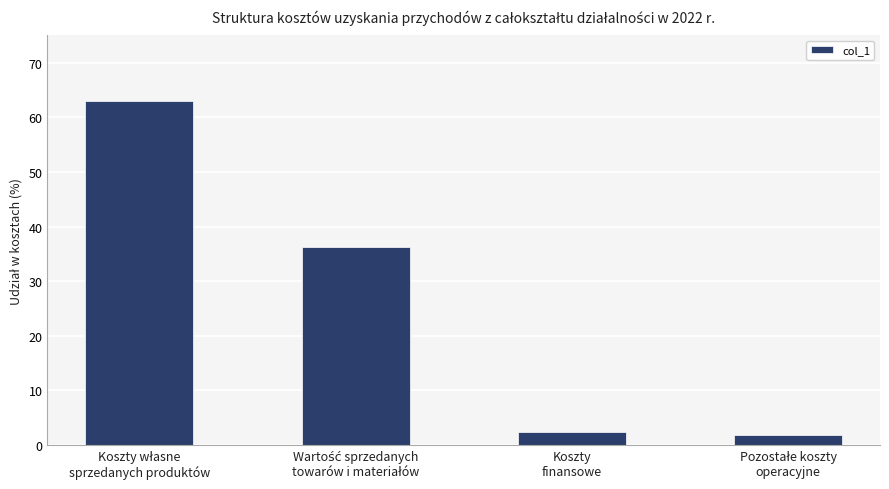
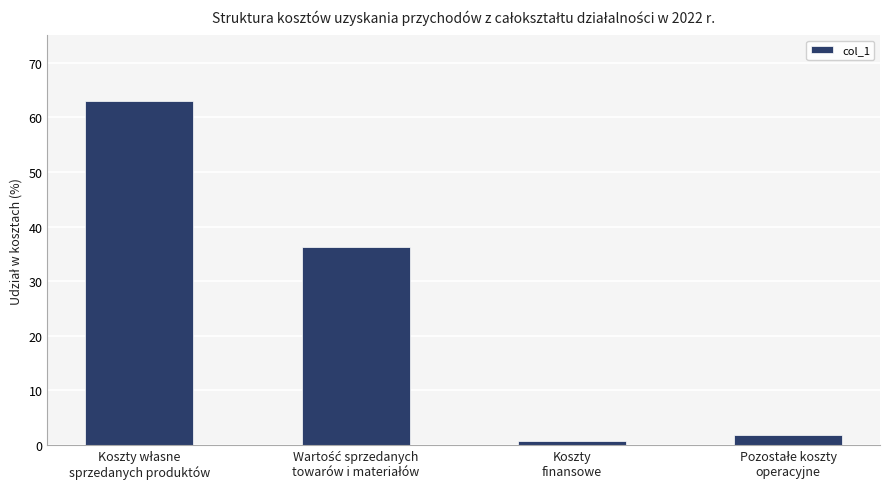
Koszty finansowe: 2 -> 1
